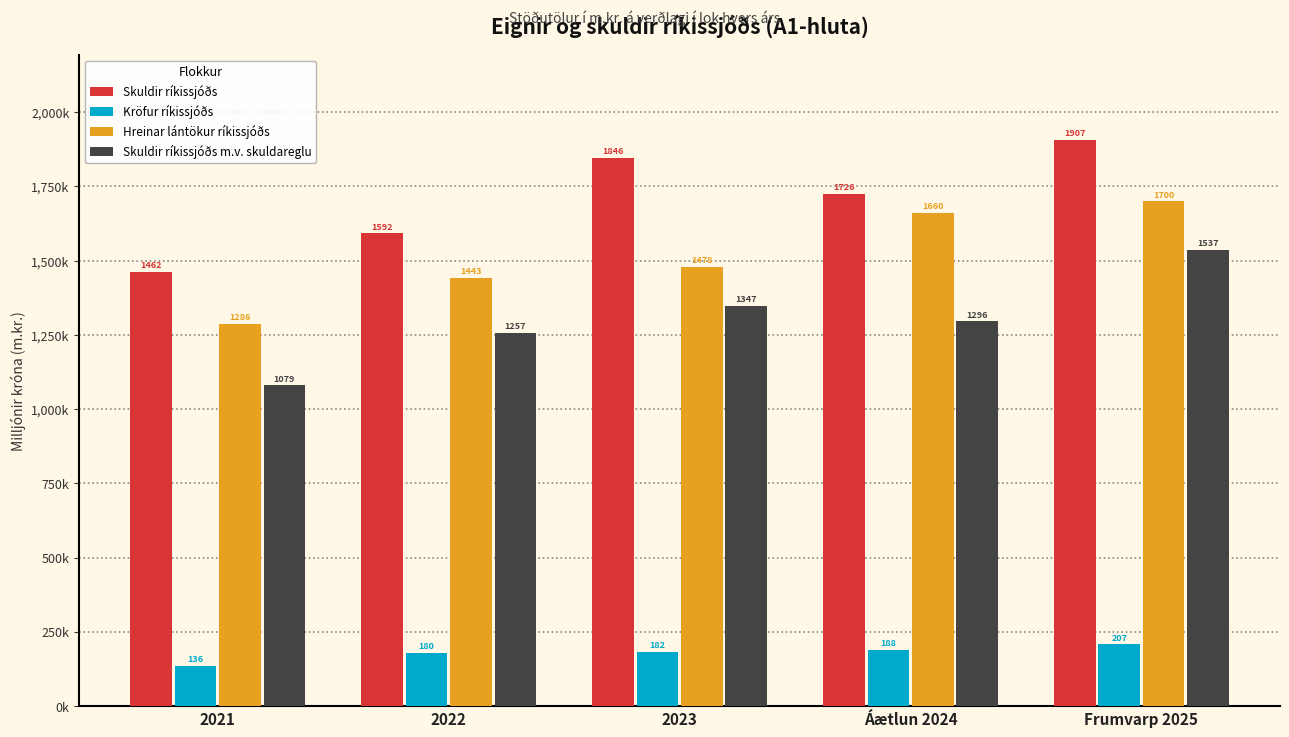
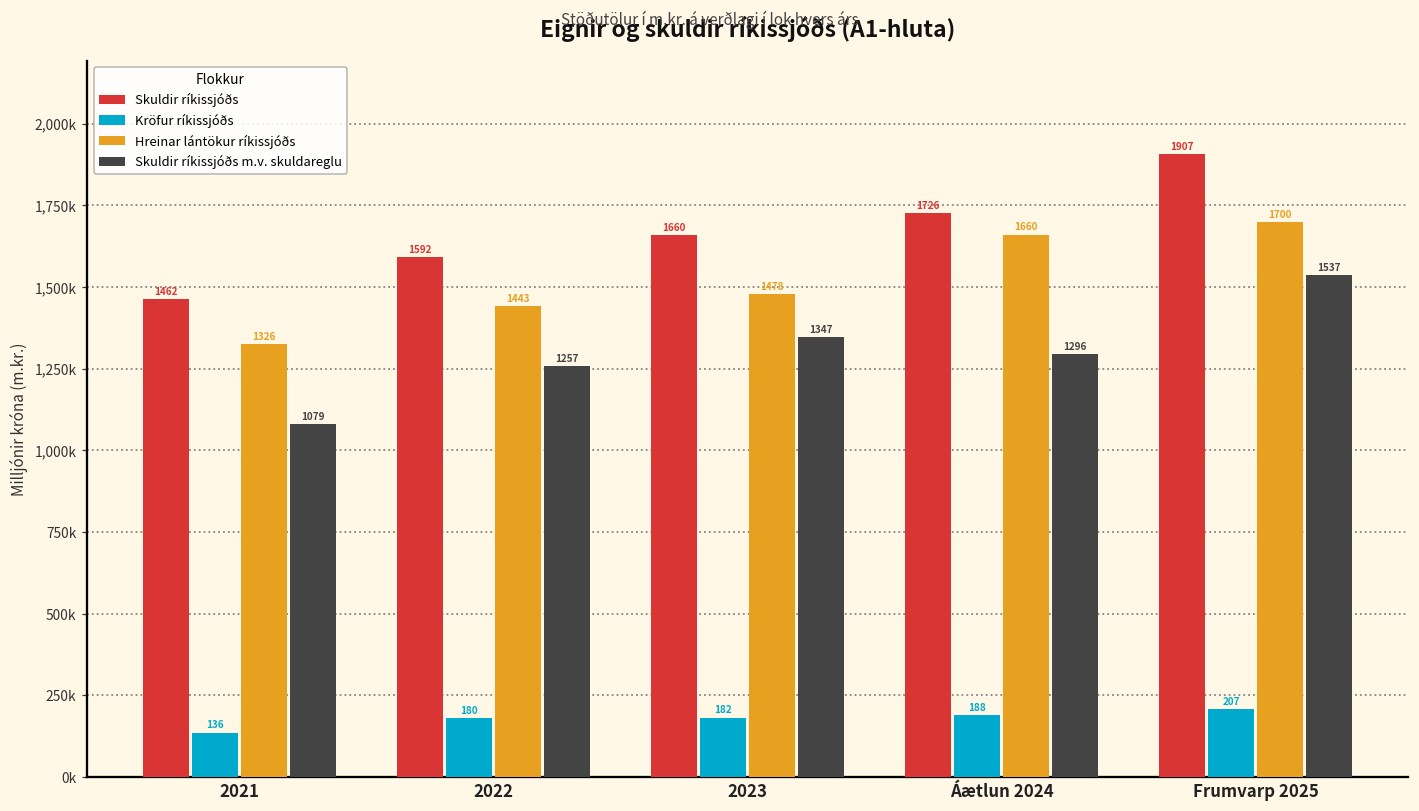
Hreinar lántökur ríkissjóðs, 2021: 1286 -> 1326
Skuldir ríkissjóðs, 2023: 1846 -> 1660
